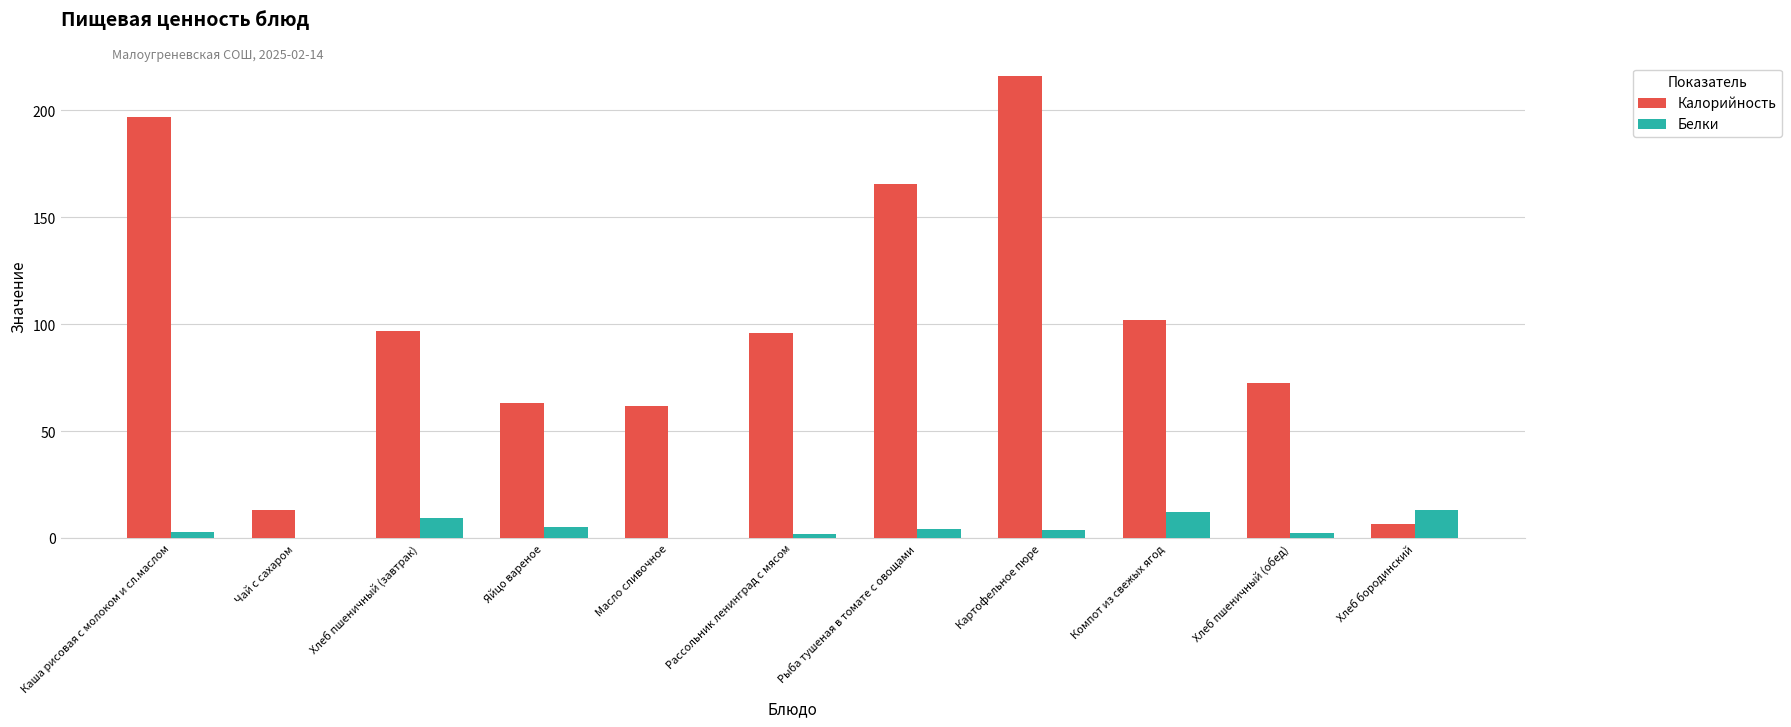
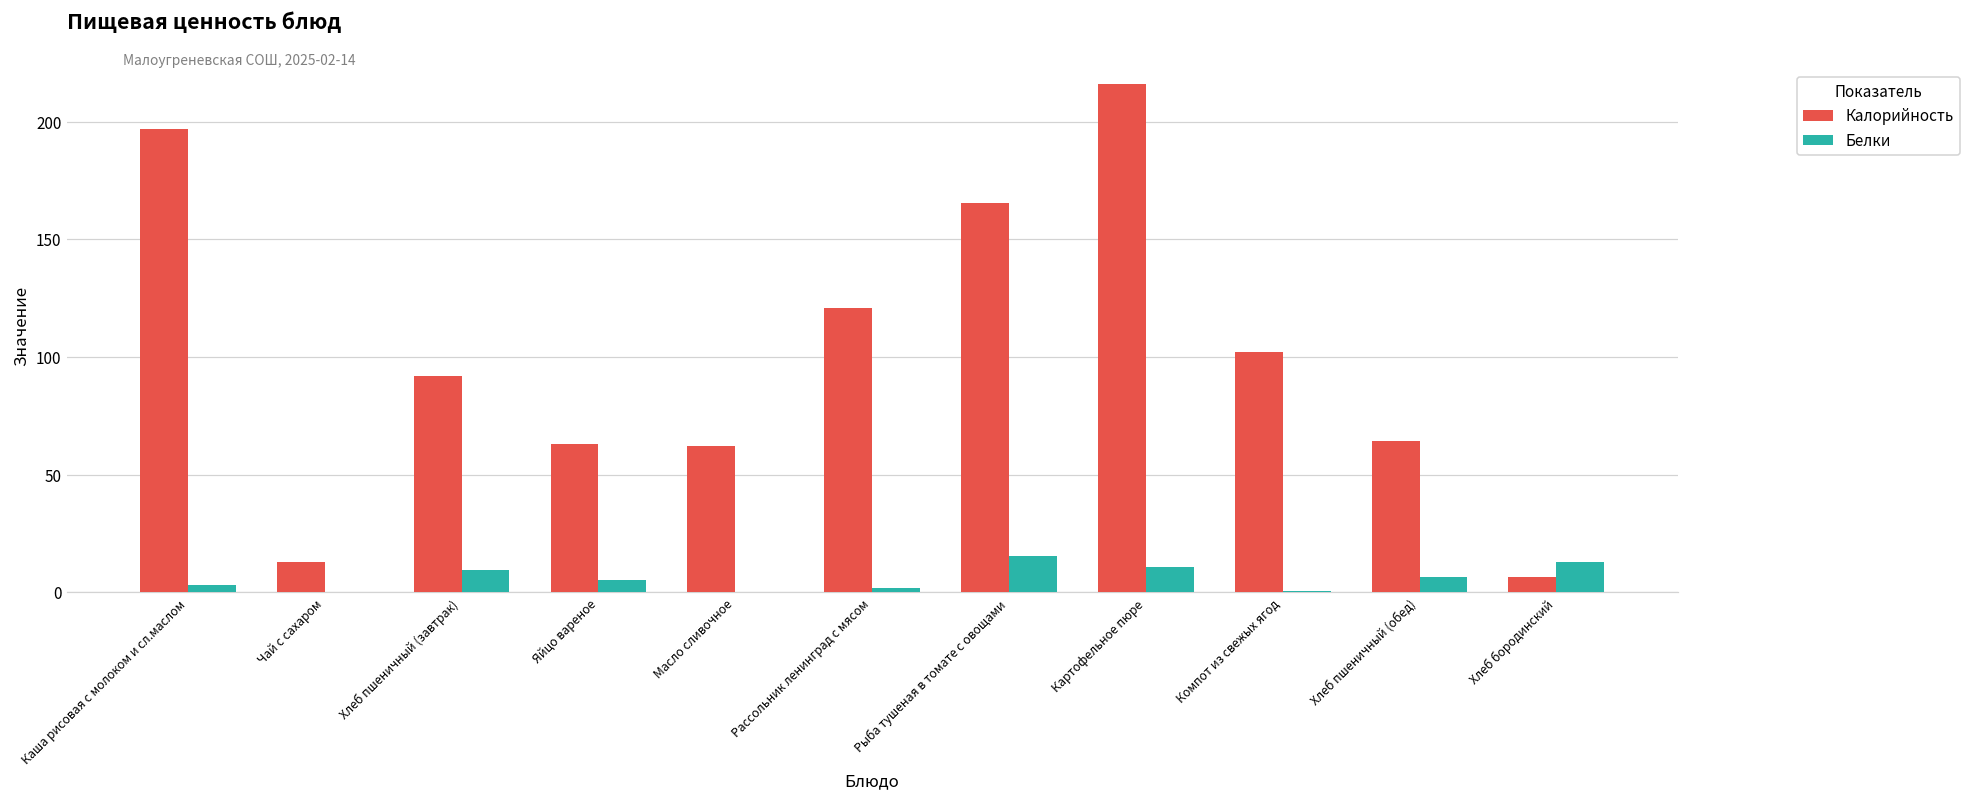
Калорийность, Хлеб пшеничный (завтрак): 97 -> 92
Калорийность, Рассольник ленинград с мясом: 96 -> 121
Белки, Рыба тушеная в томате с овощами: 4 -> 15
Белки, Картофельное пюре: 4 -> 11
Белки, Компот из свежых ягод: 12 -> 0
Калорийность, Хлеб пшеничный (обед): 73 -> 65
Белки, Хлеб пшеничный (обед): 2 -> 7
